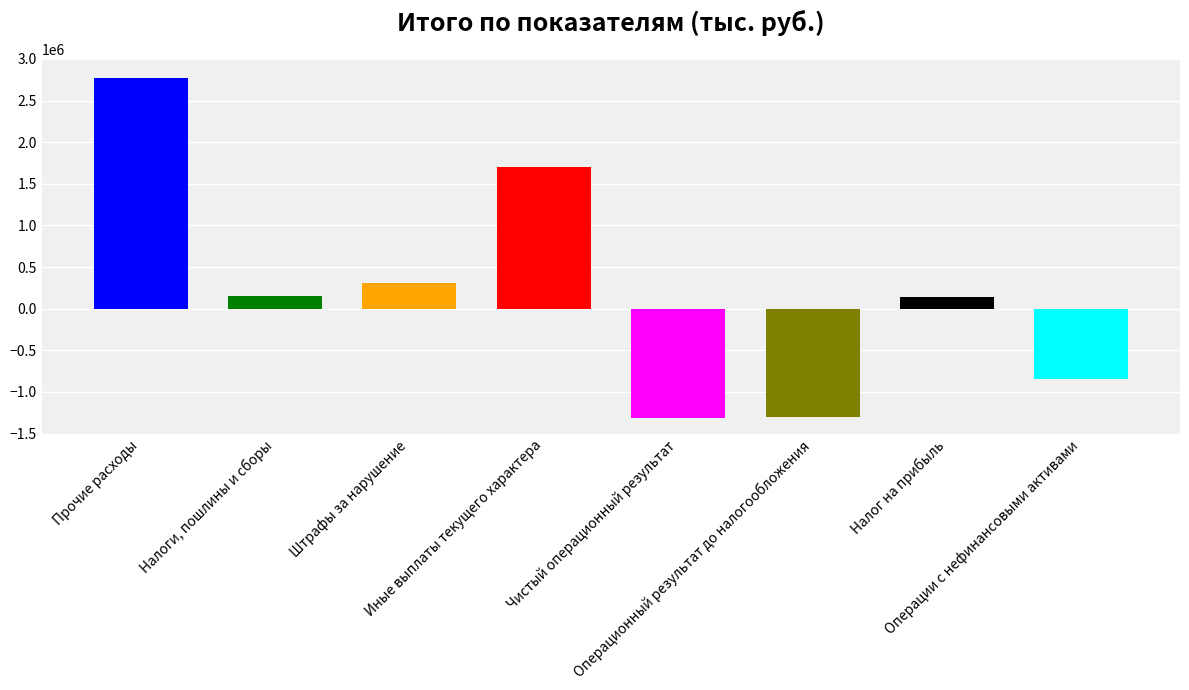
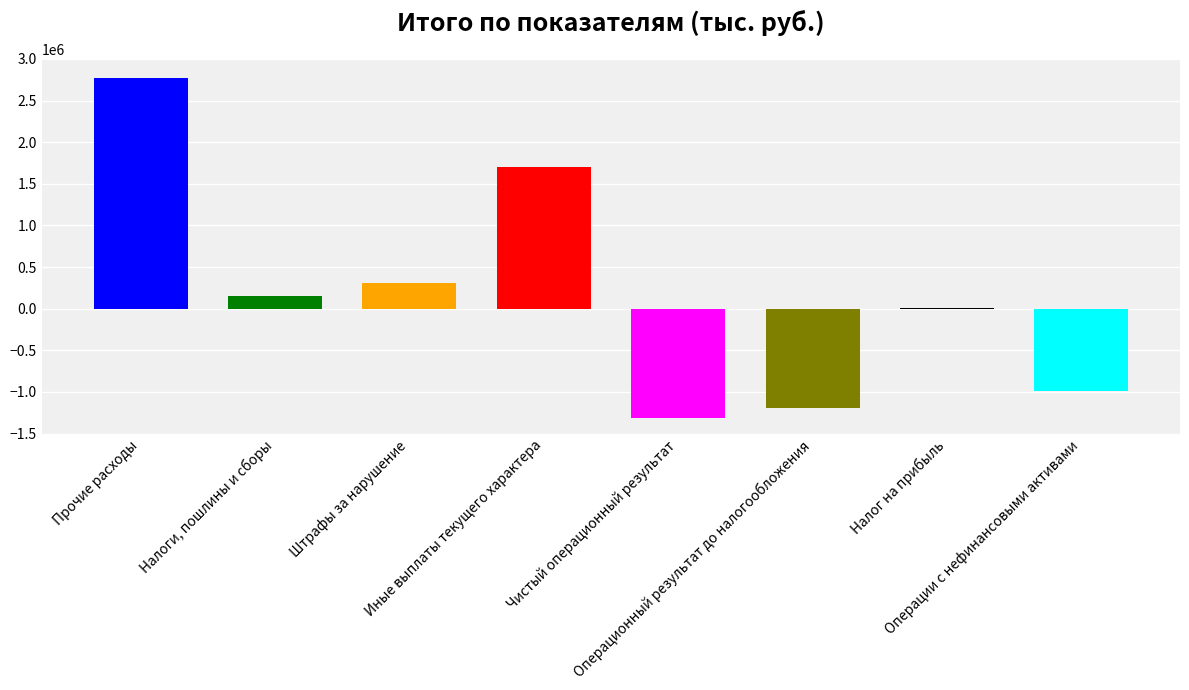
Операционный результат до налогообложения: -1300000 -> -1200000
Налог на прибыль: 100000 -> 0
Операции с нефинансовыми активами: -800000 -> -1000000
